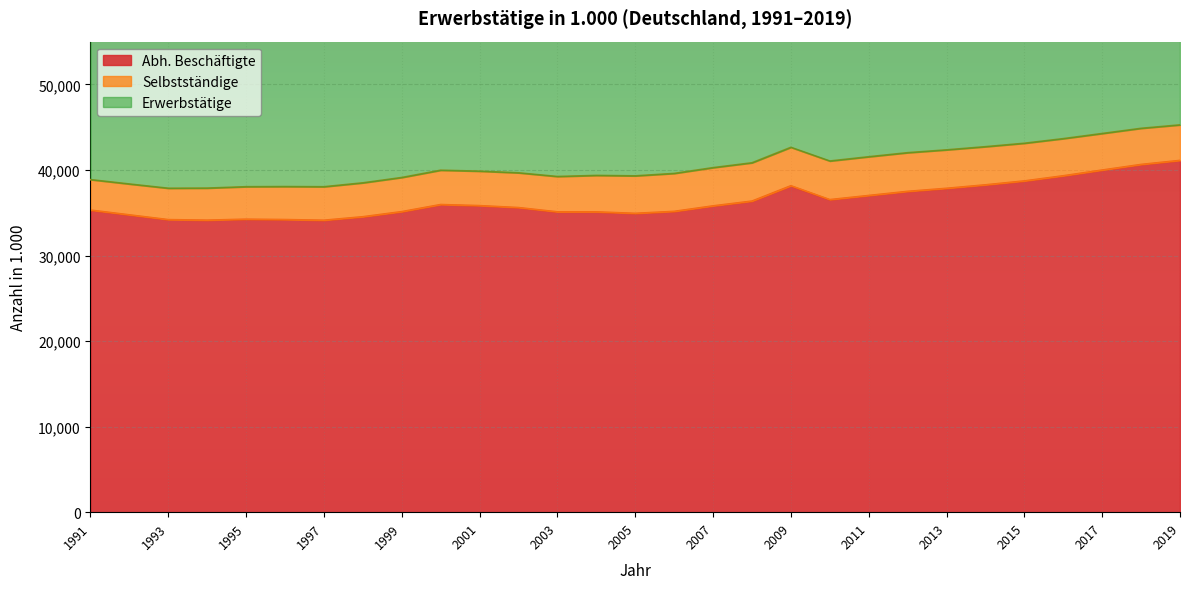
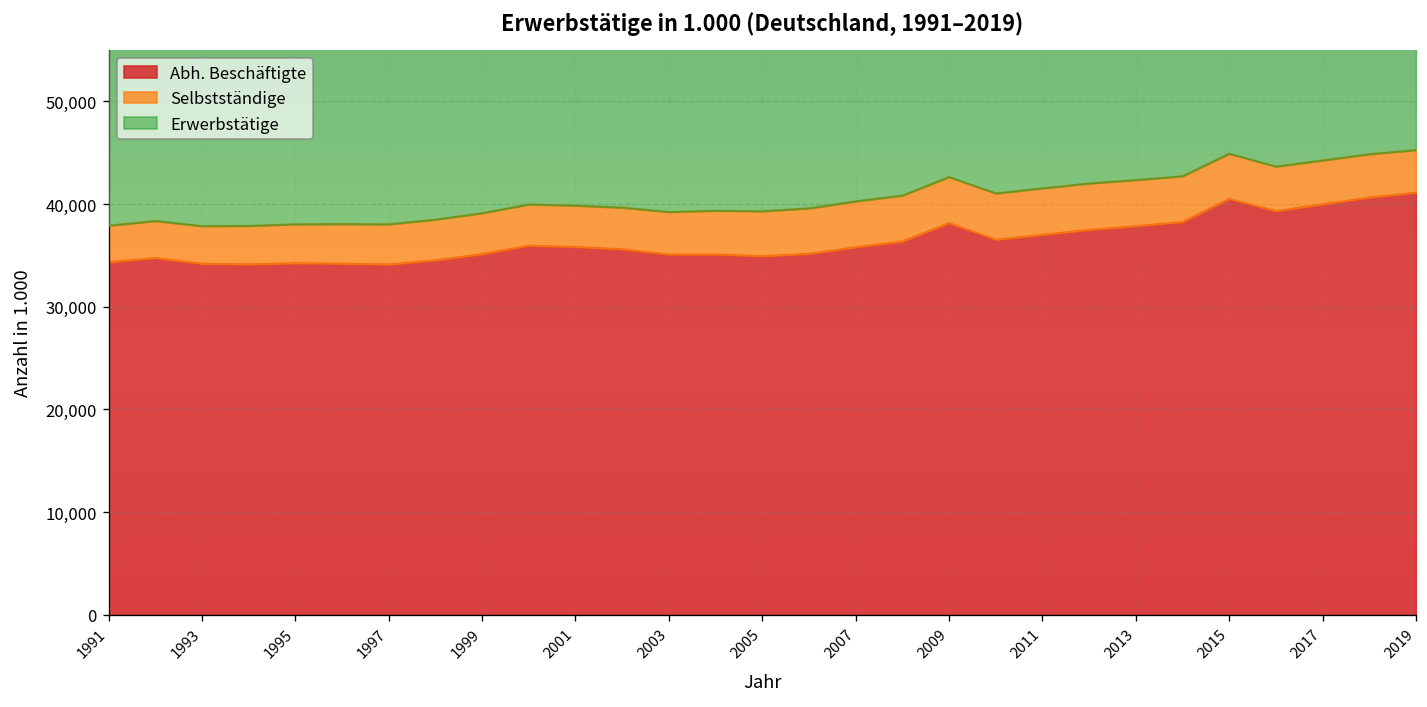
Abh. Beschäftigte, 1991: 35,000 -> 34,000
Abh. Beschäftigte, 2015: 39,000 -> 41,000
